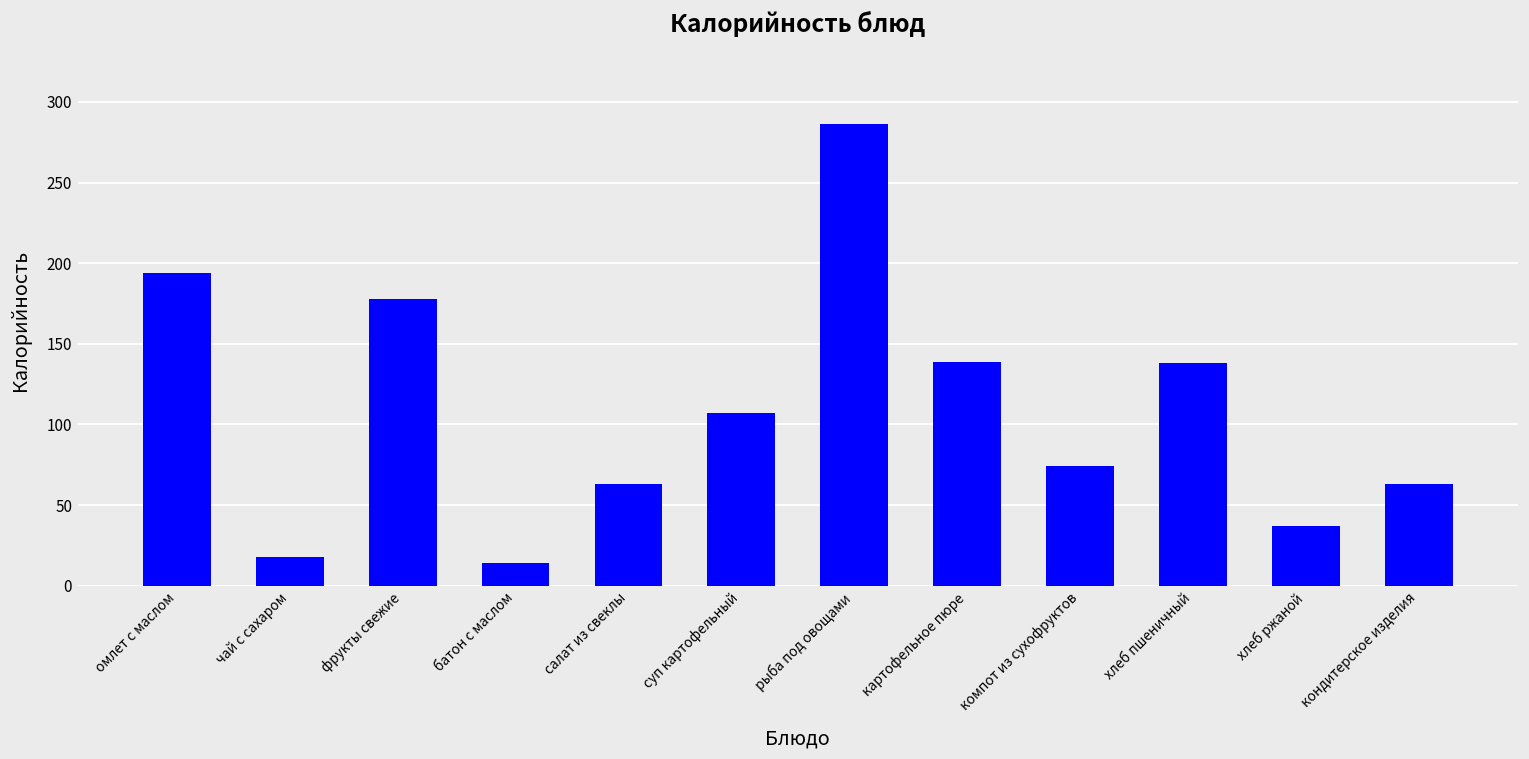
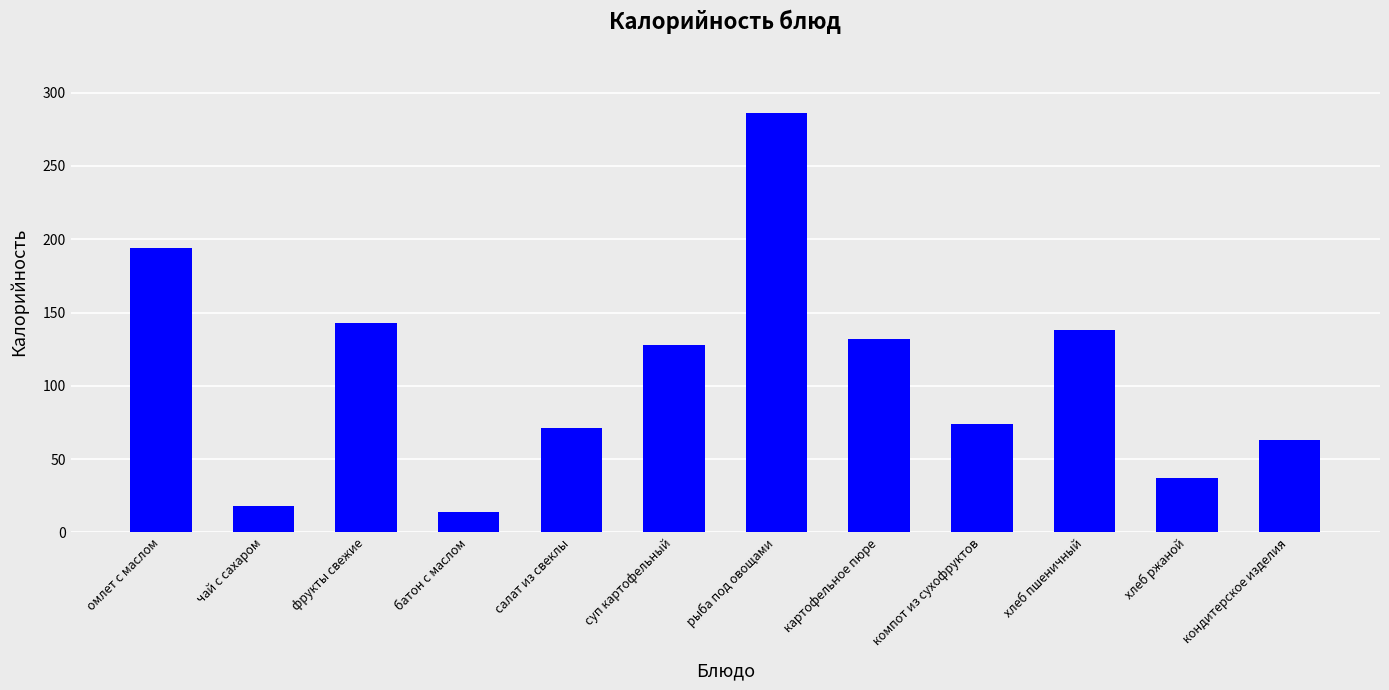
фрукты свежие: 178 -> 143
салат из свеклы: 63 -> 71
суп картофельный: 107 -> 128
картофельное пюре: 139 -> 132
